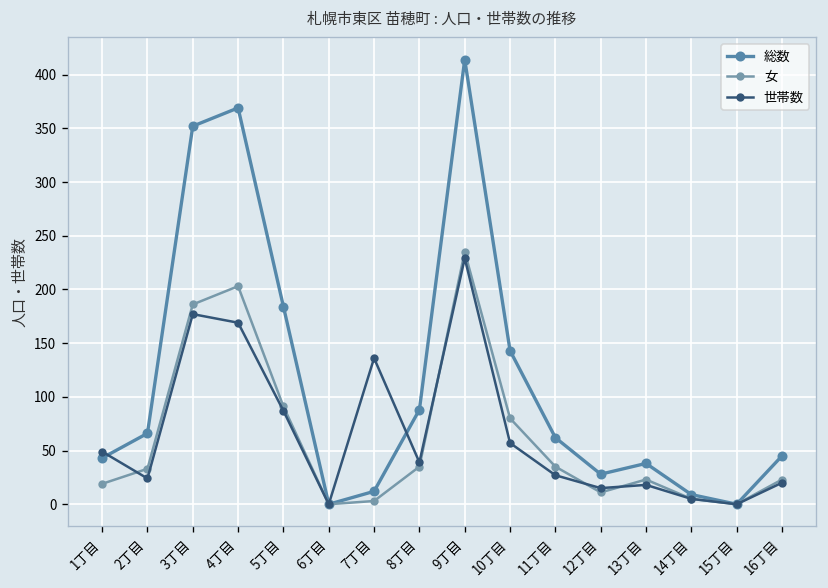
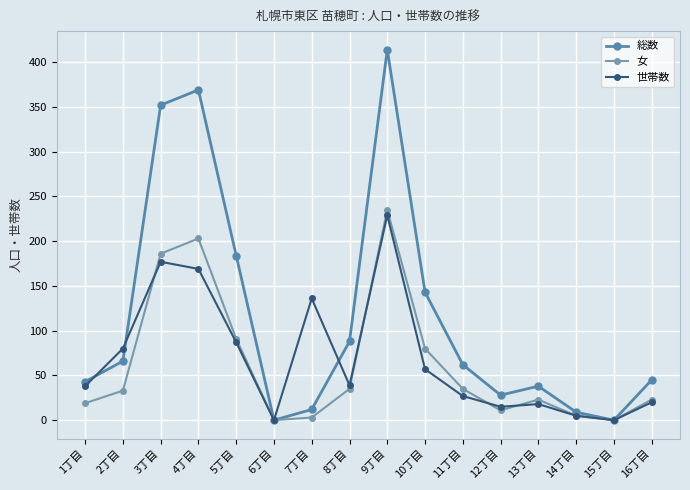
世帯数, 1丁目: 50 -> 40
世帯数, 2丁目: 20 -> 80
